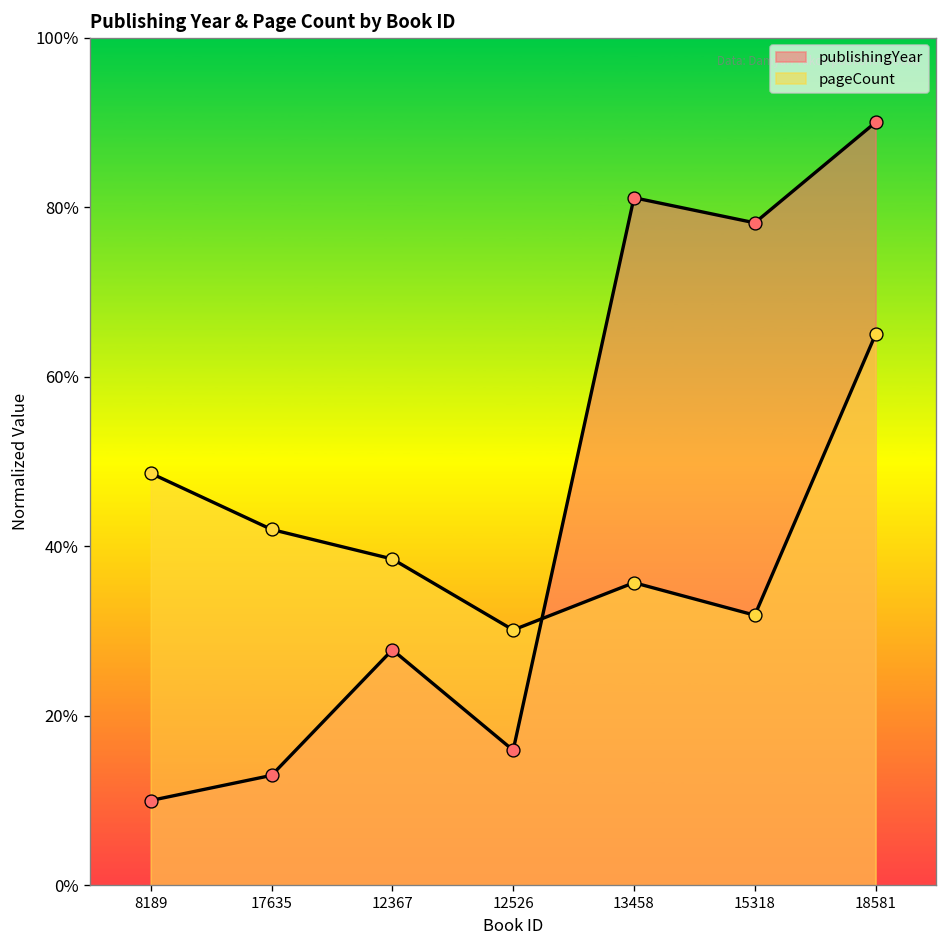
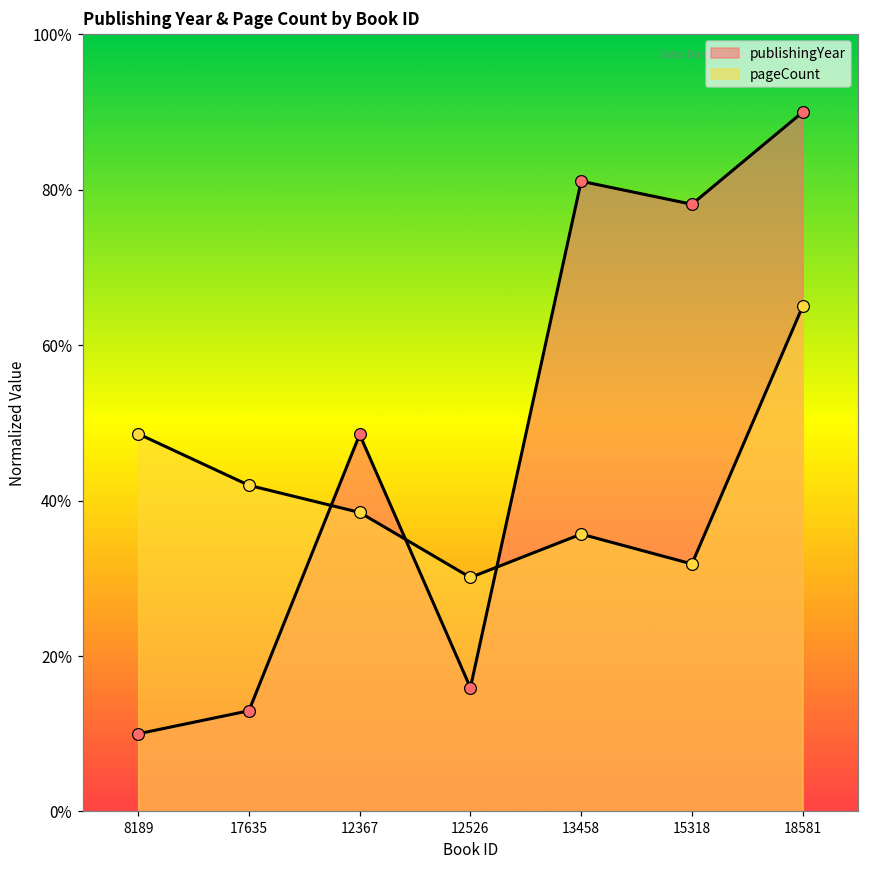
publishingYear, 12367: 28% -> 49%
